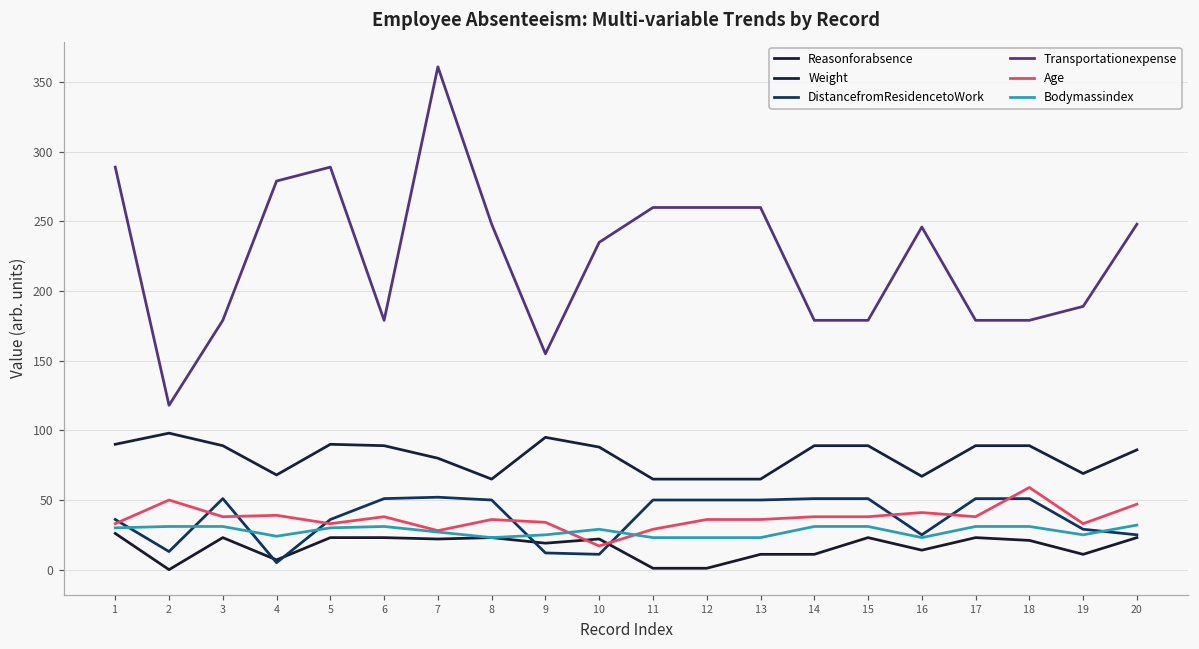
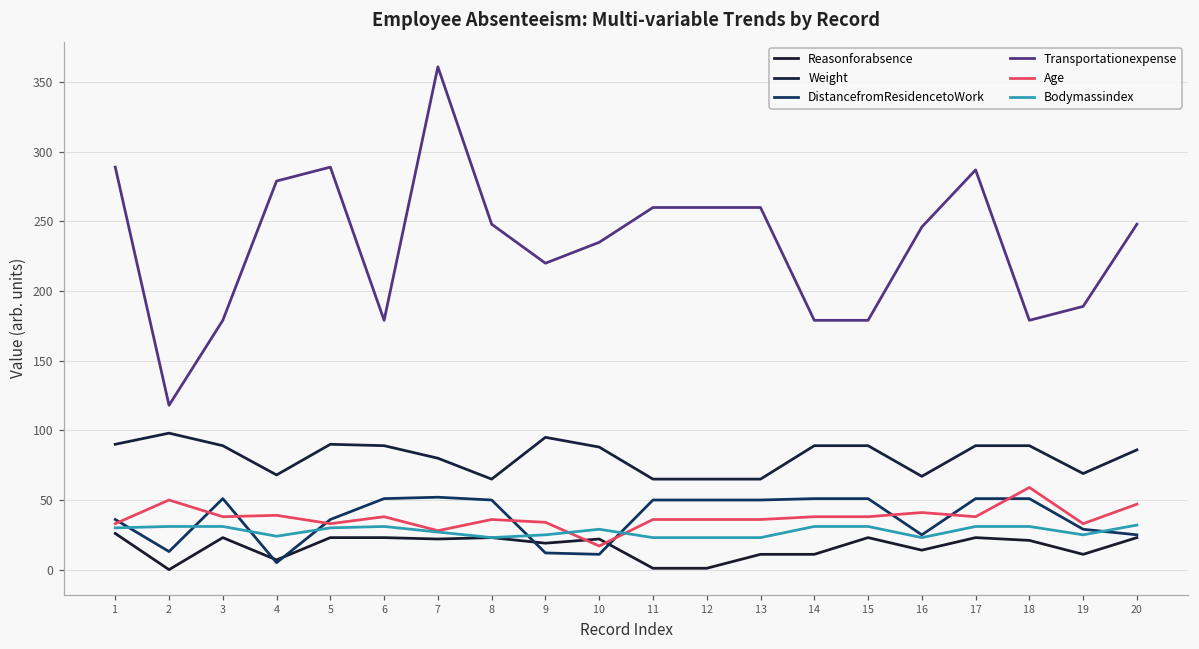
Transportationexpense, 9: 155 -> 220
Age, 11: 29 -> 36
Transportationexpense, 17: 179 -> 287
